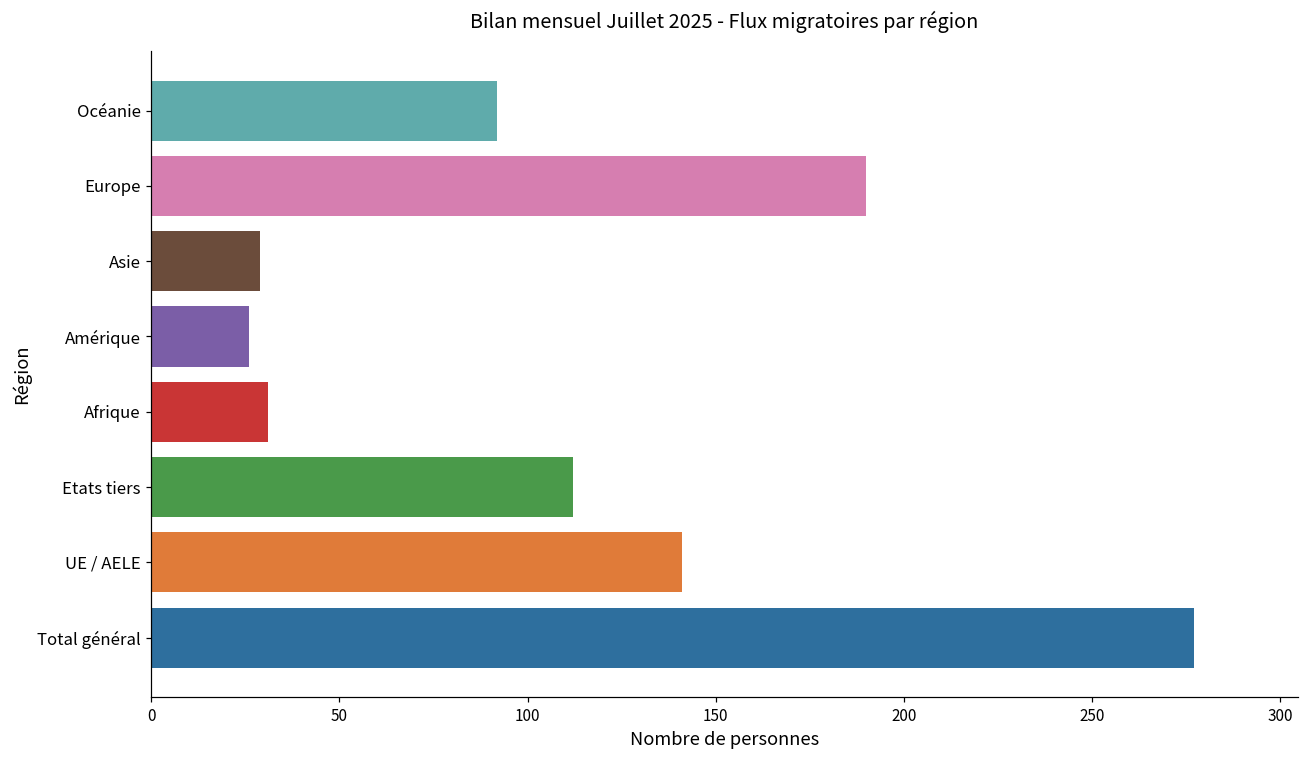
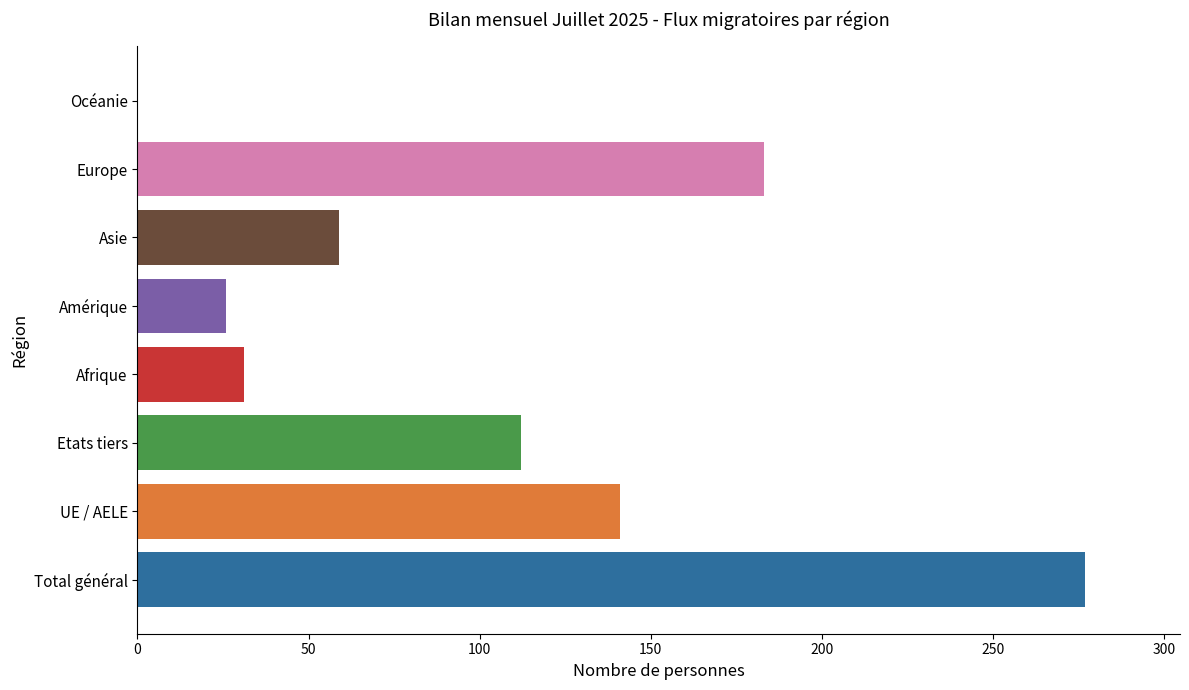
Océanie: 92 -> 0
Europe: 190 -> 183
Asie: 29 -> 59
